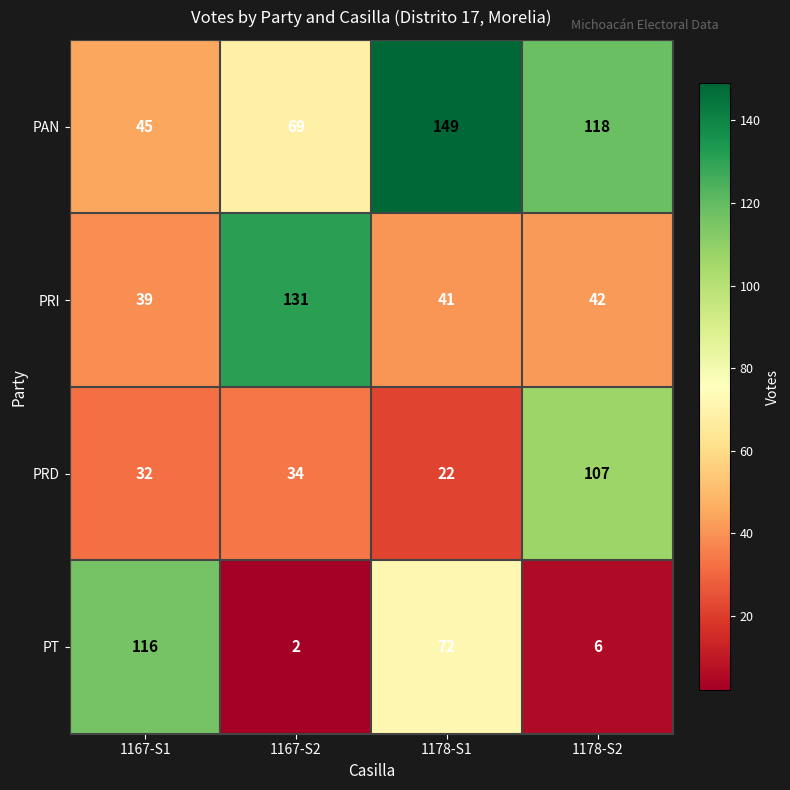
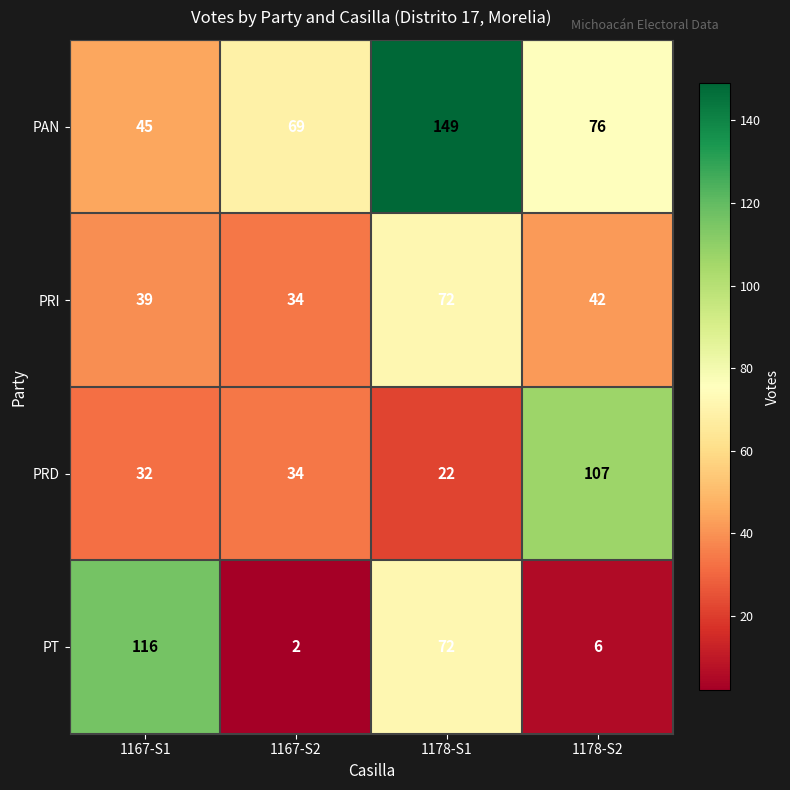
PAN, 1178-S2: 118 -> 76
PRI, 1167-S2: 131 -> 34
PRI, 1178-S1: 41 -> 72
